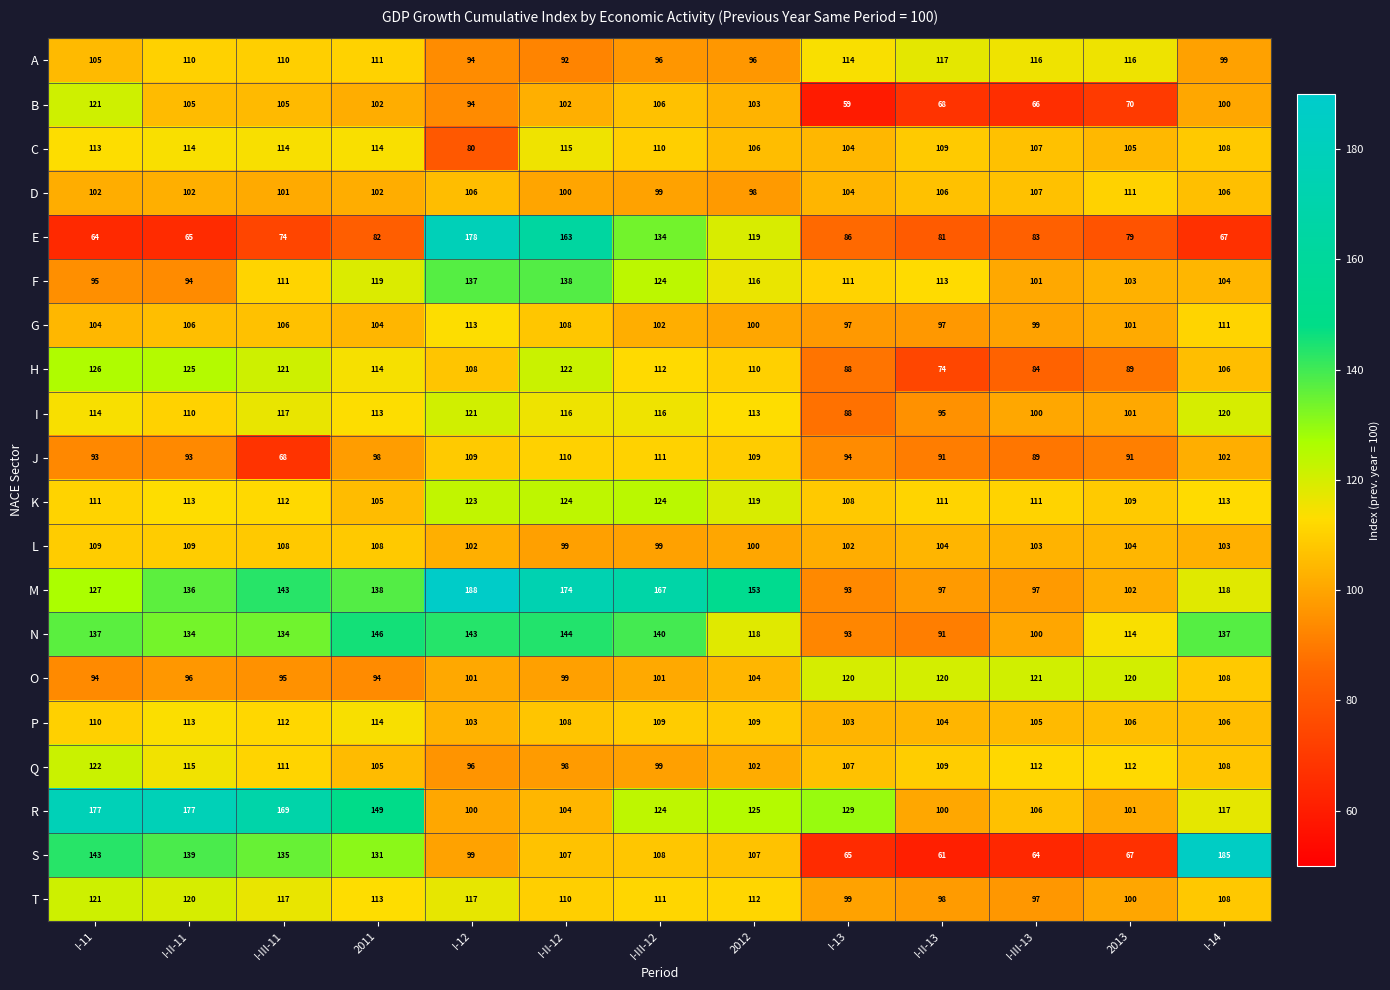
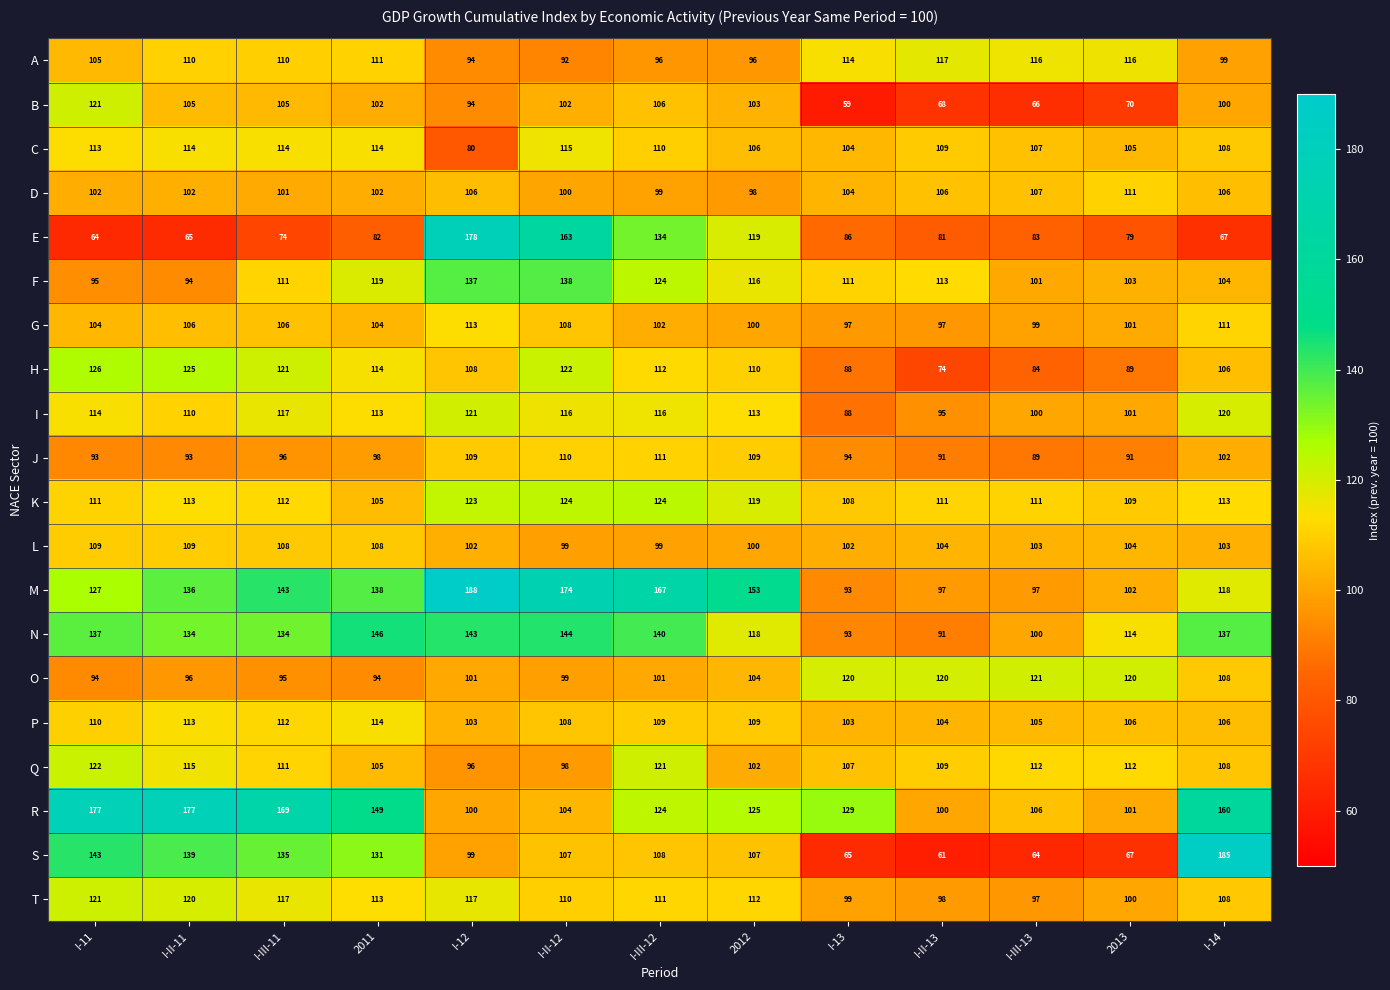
J, I-III-11: 68 -> 96
Q, I-III-12: 99 -> 121
R, I-14: 117 -> 160
